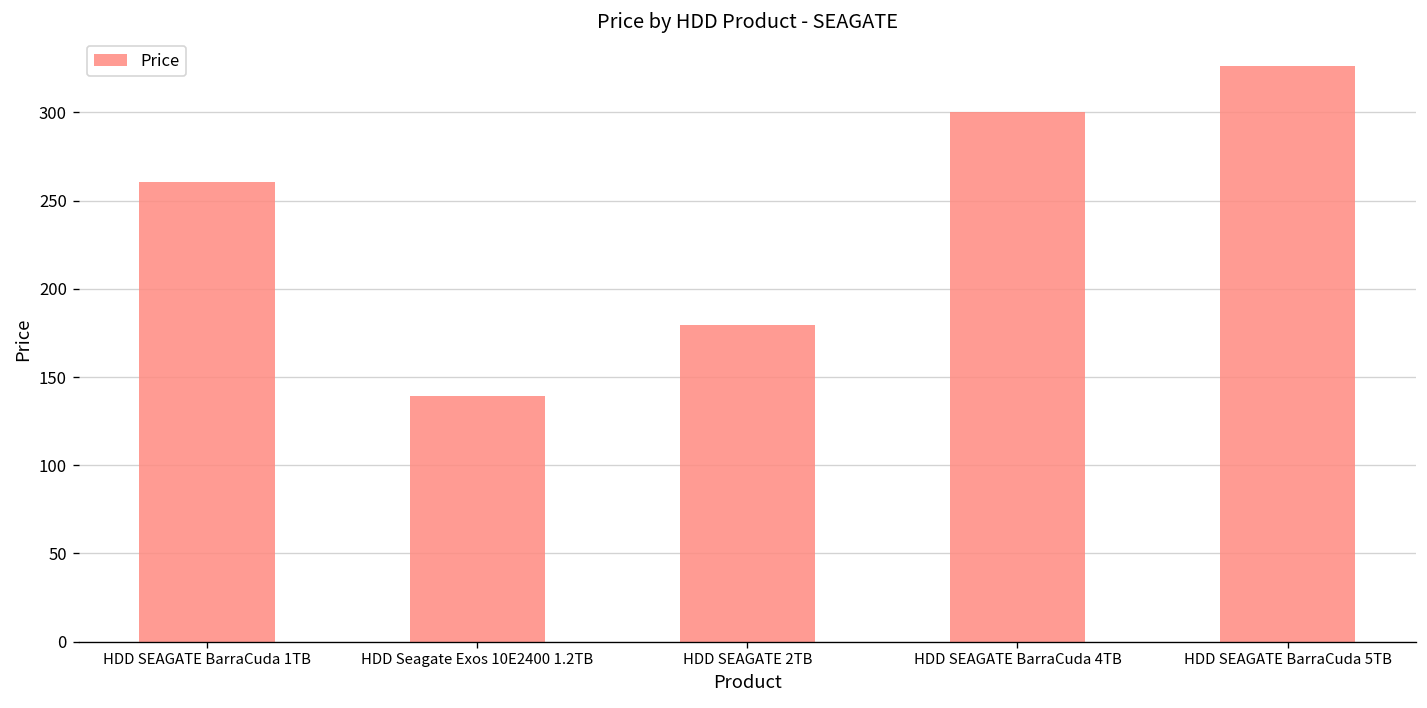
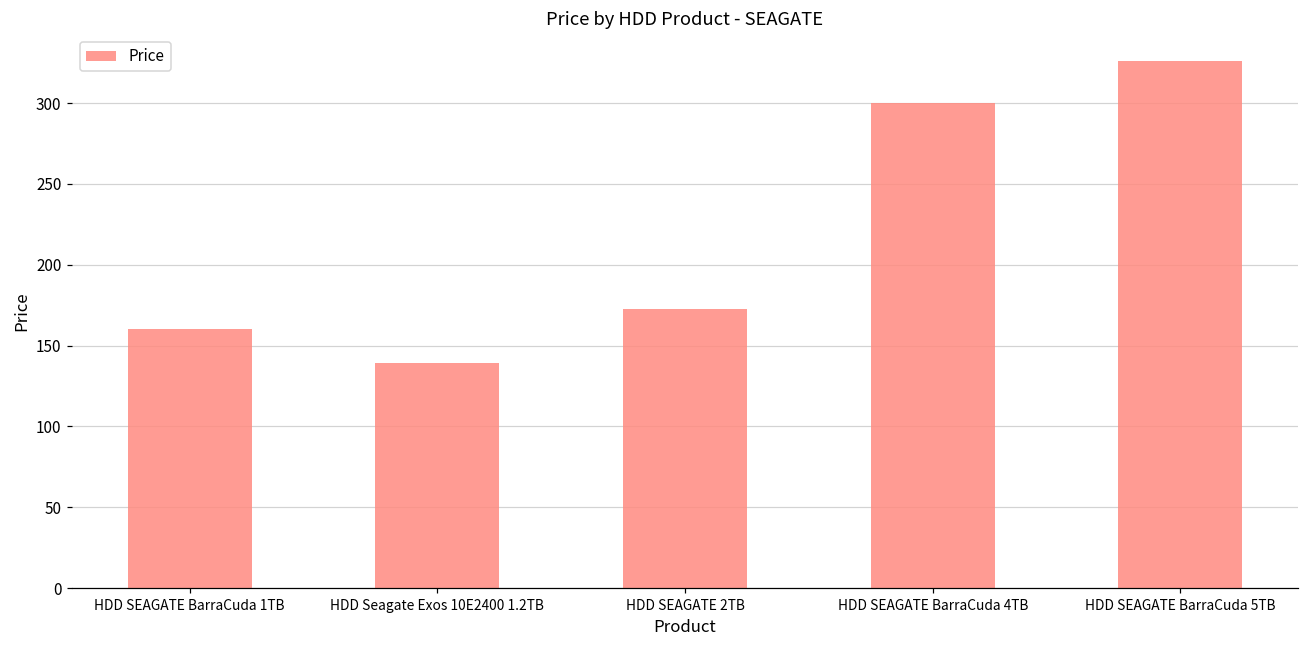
HDD SEAGATE BarraCuda 1TB: 261 -> 160
HDD SEAGATE 2TB: 180 -> 173
